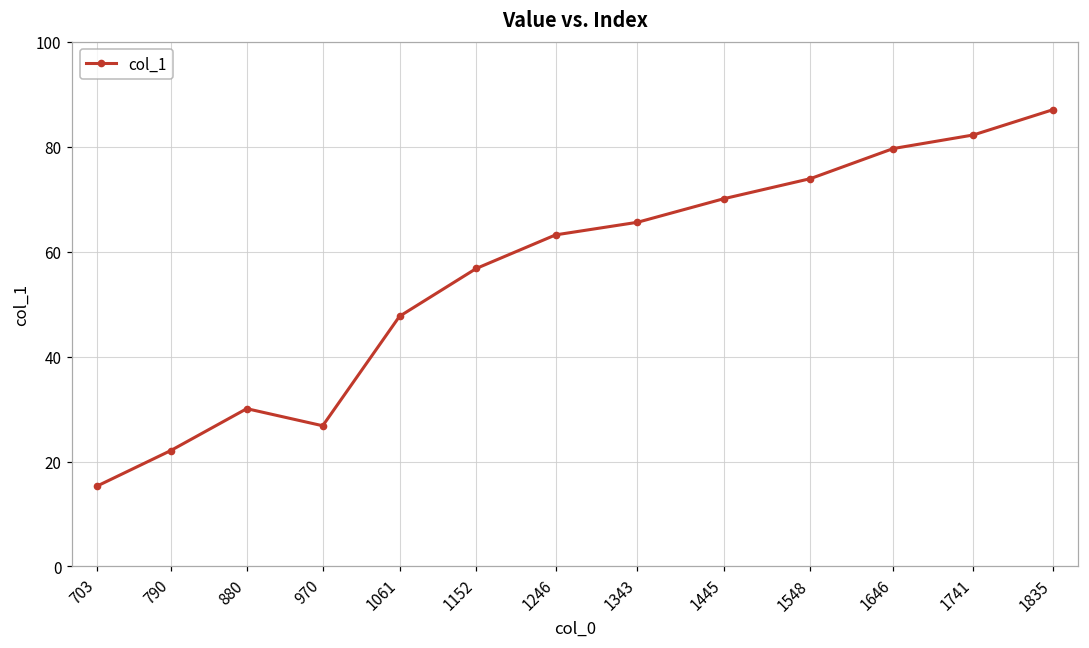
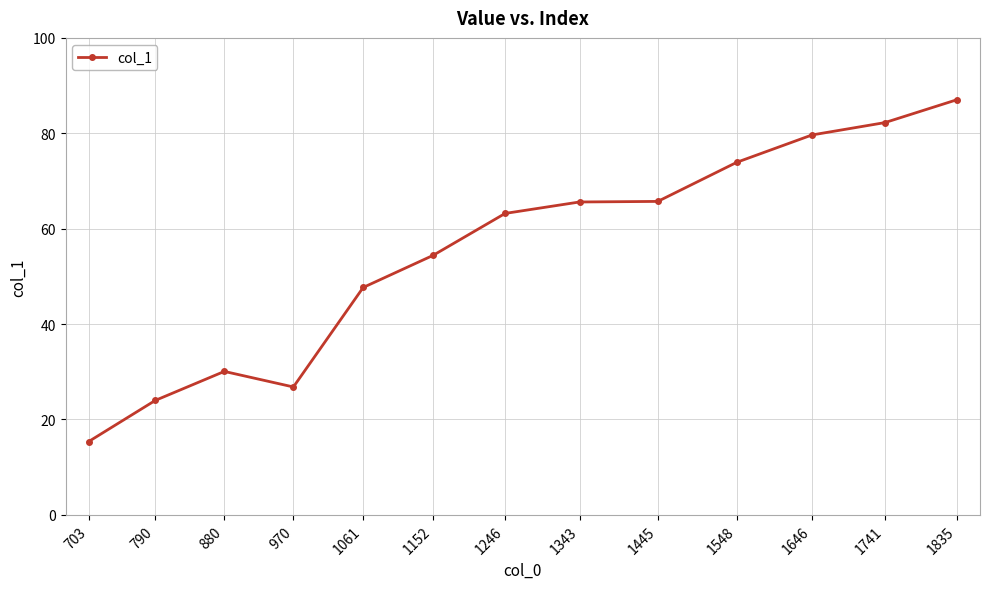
790: 22 -> 24
1152: 57 -> 54
1445: 70 -> 66
